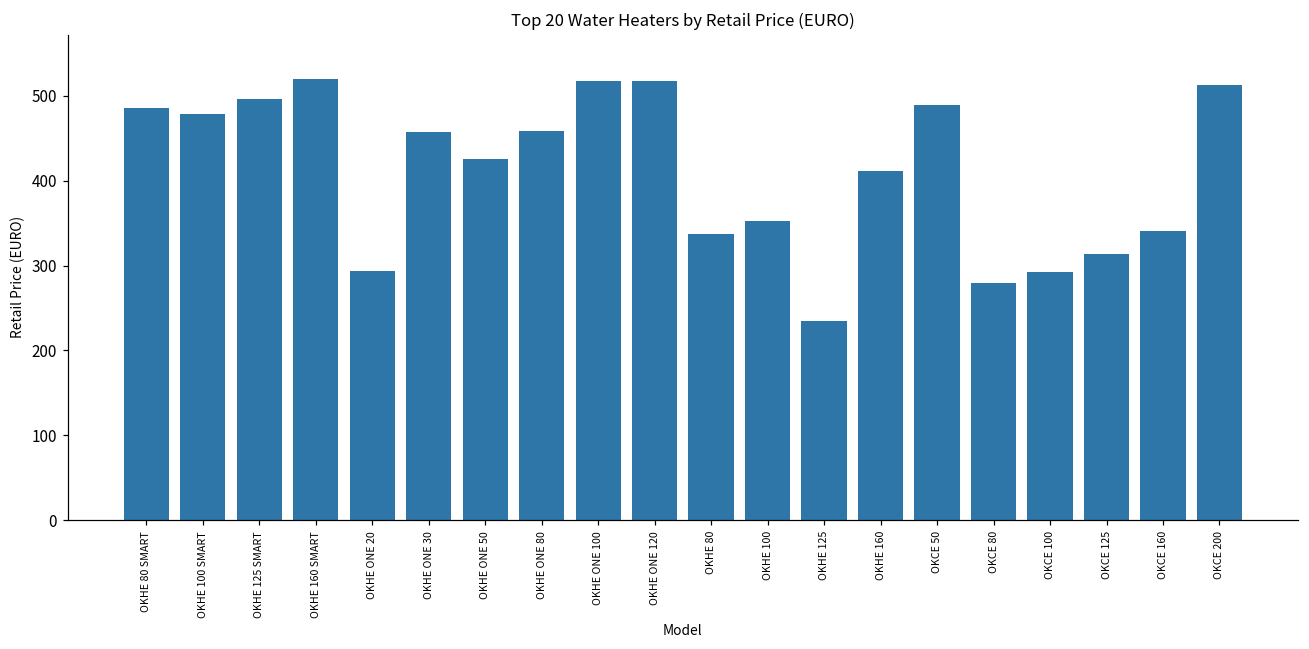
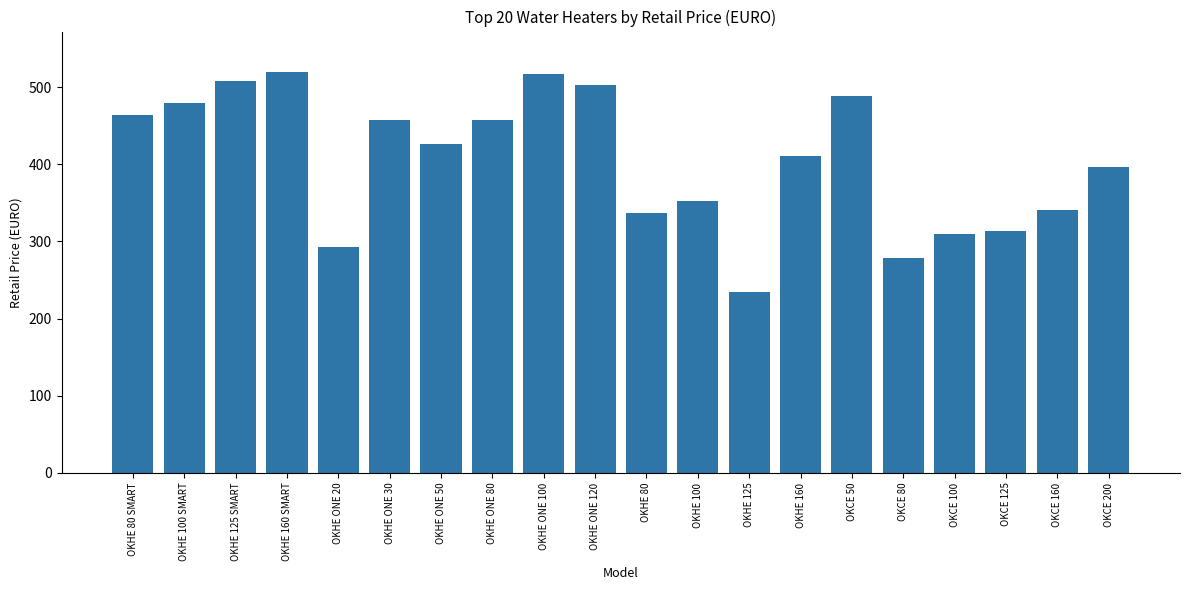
OKHE 80 SMART: 490 -> 460
OKHE 125 SMART: 500 -> 510
OKHE ONE 120: 520 -> 500
OKCE 100: 290 -> 310
OKCE 200: 510 -> 400
